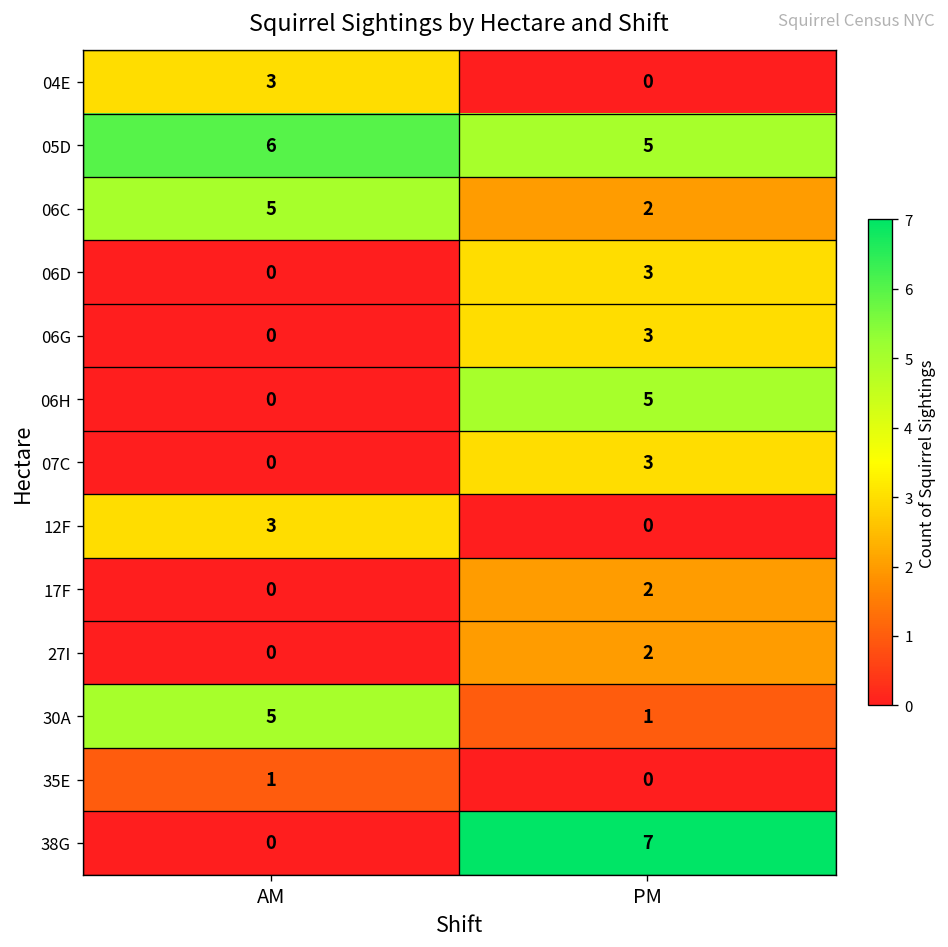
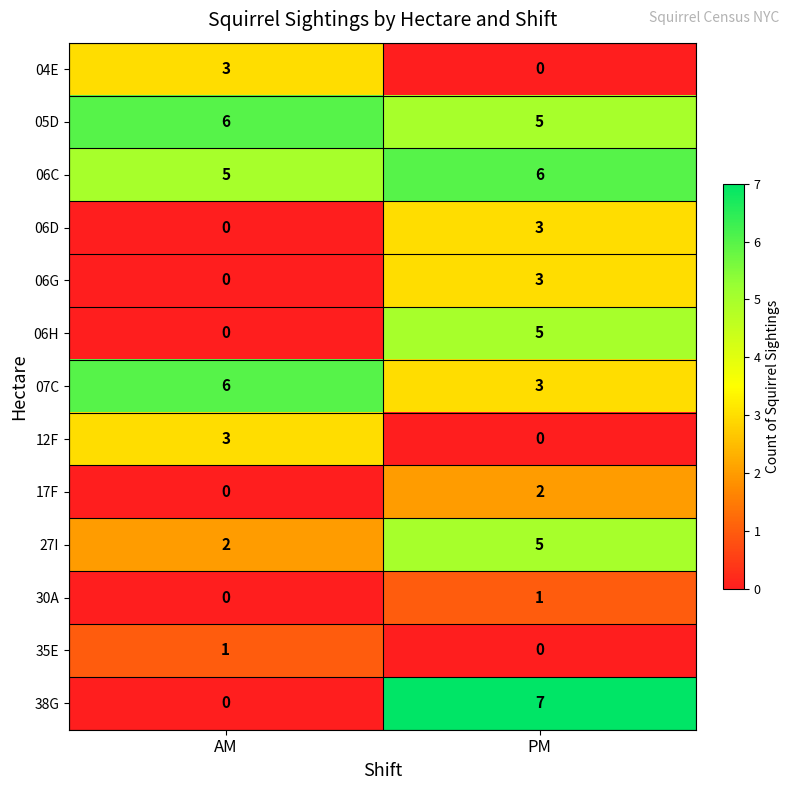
06C, PM: 2 -> 6
07C, AM: 0 -> 6
27I, AM: 0 -> 2
27I, PM: 2 -> 5
30A, AM: 5 -> 0
